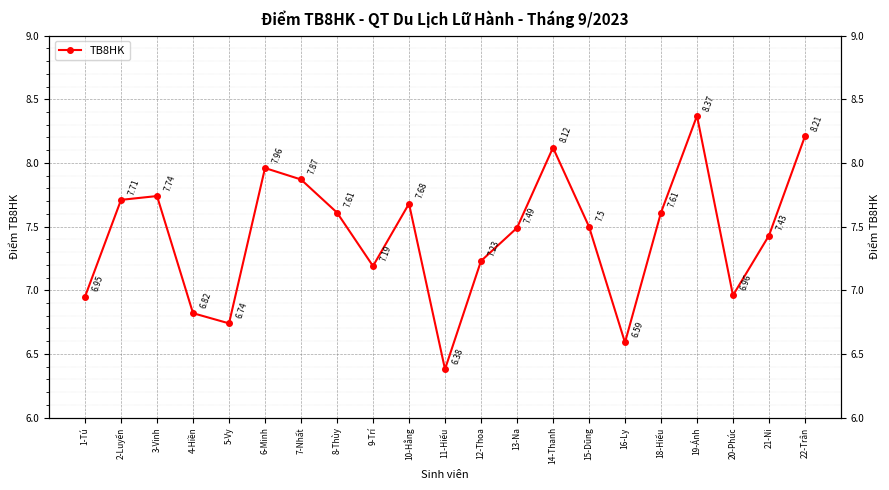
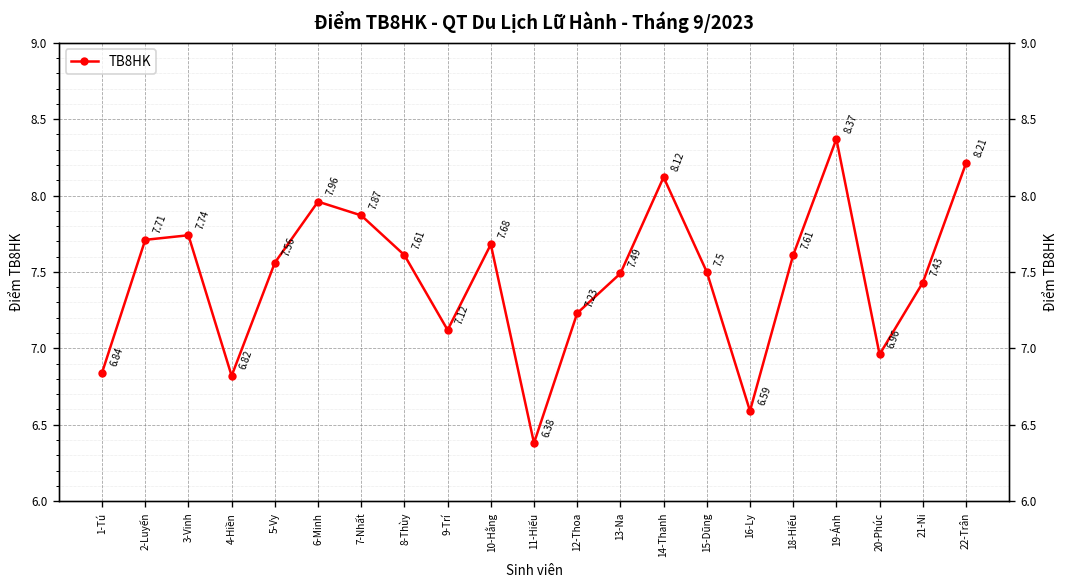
1-Tú: 6.95 -> 6.84
5-Vy: 6.74 -> 7.56
9-Trí: 7.19 -> 7.12
